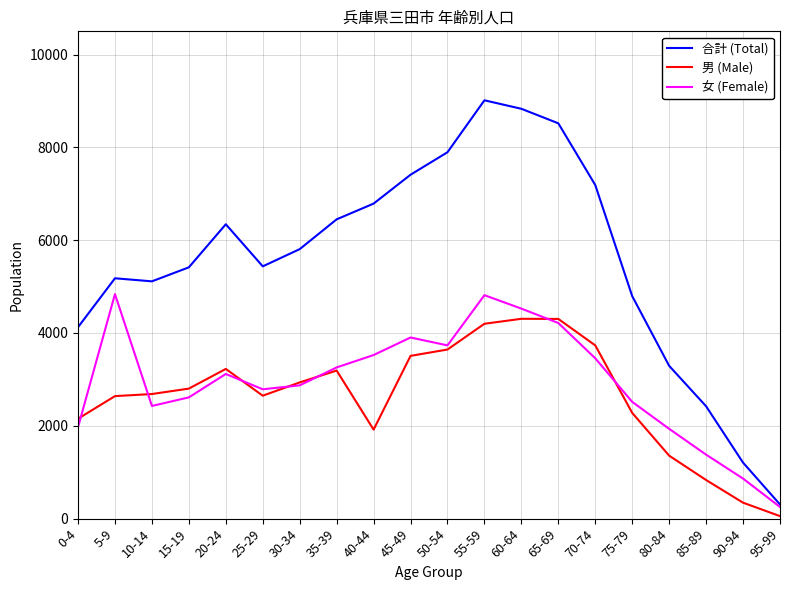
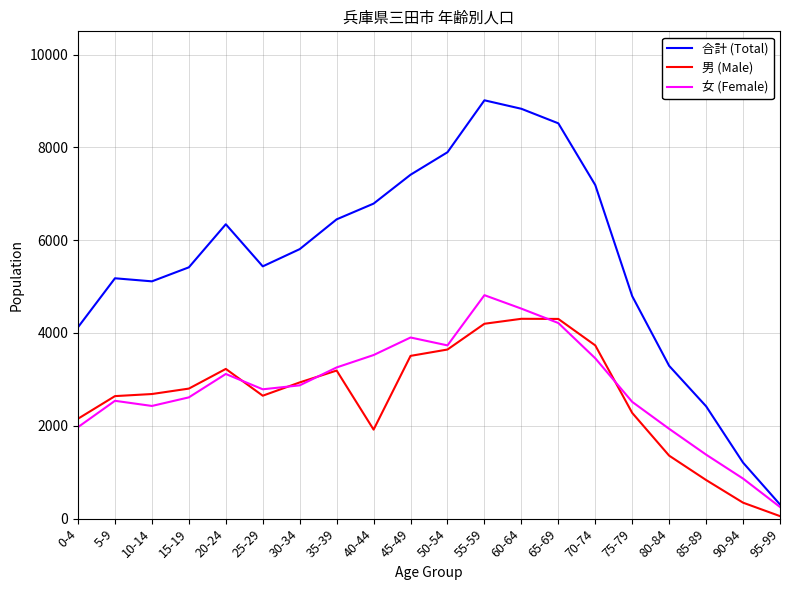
女 (Female), 5-9: 4800 -> 2500
